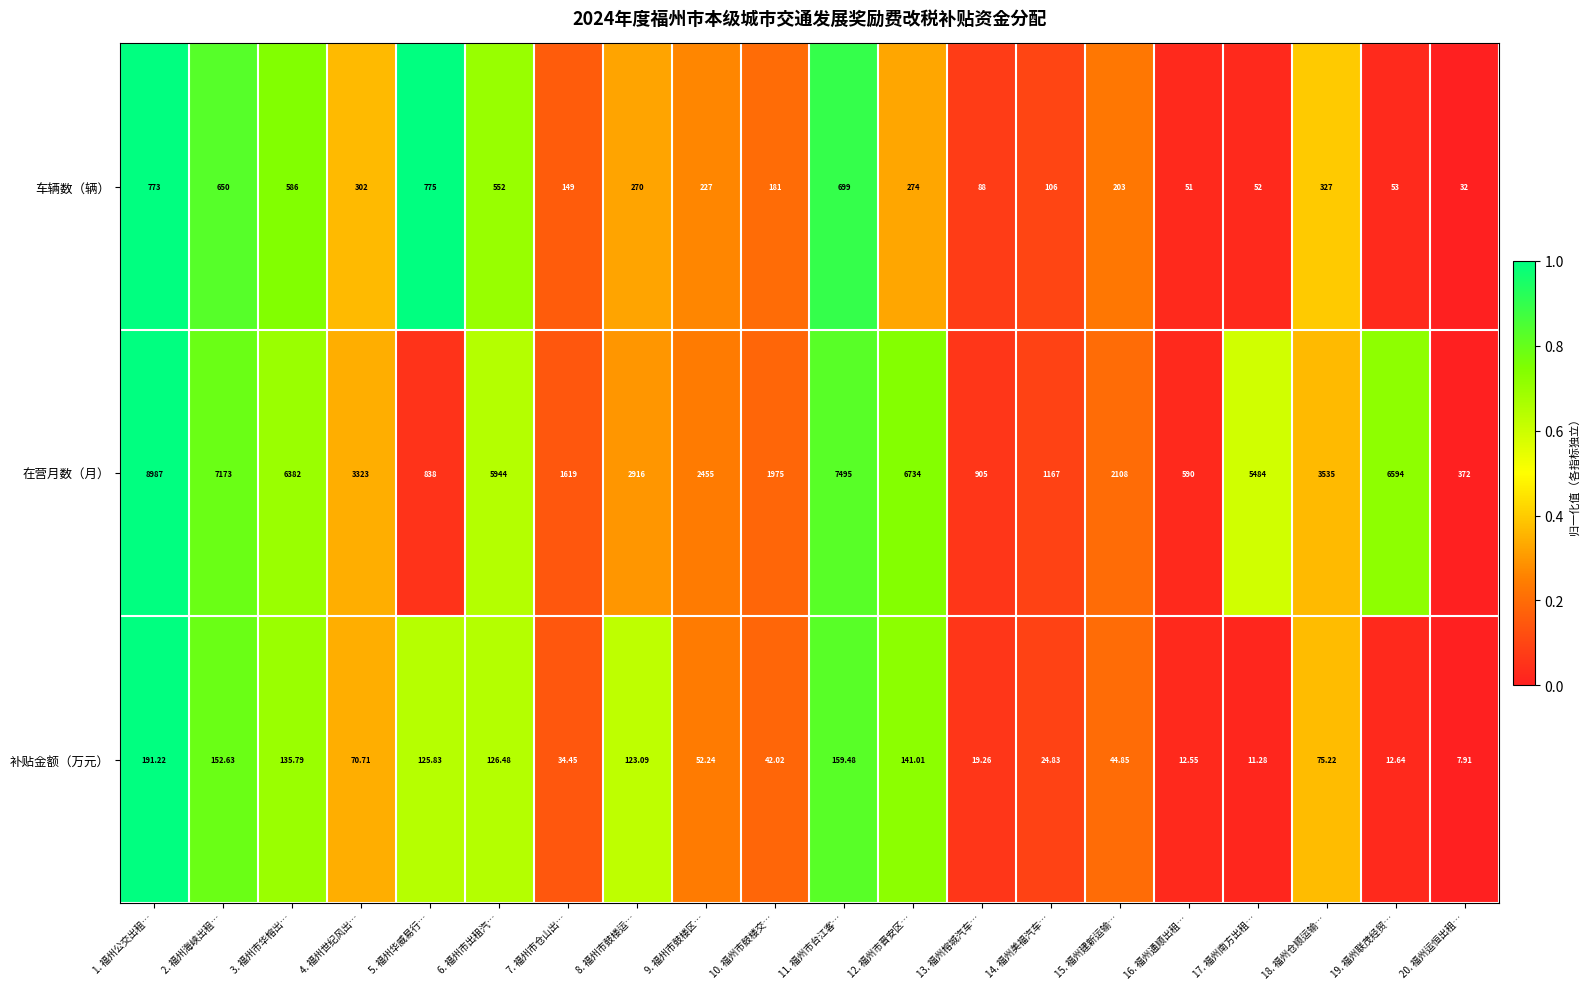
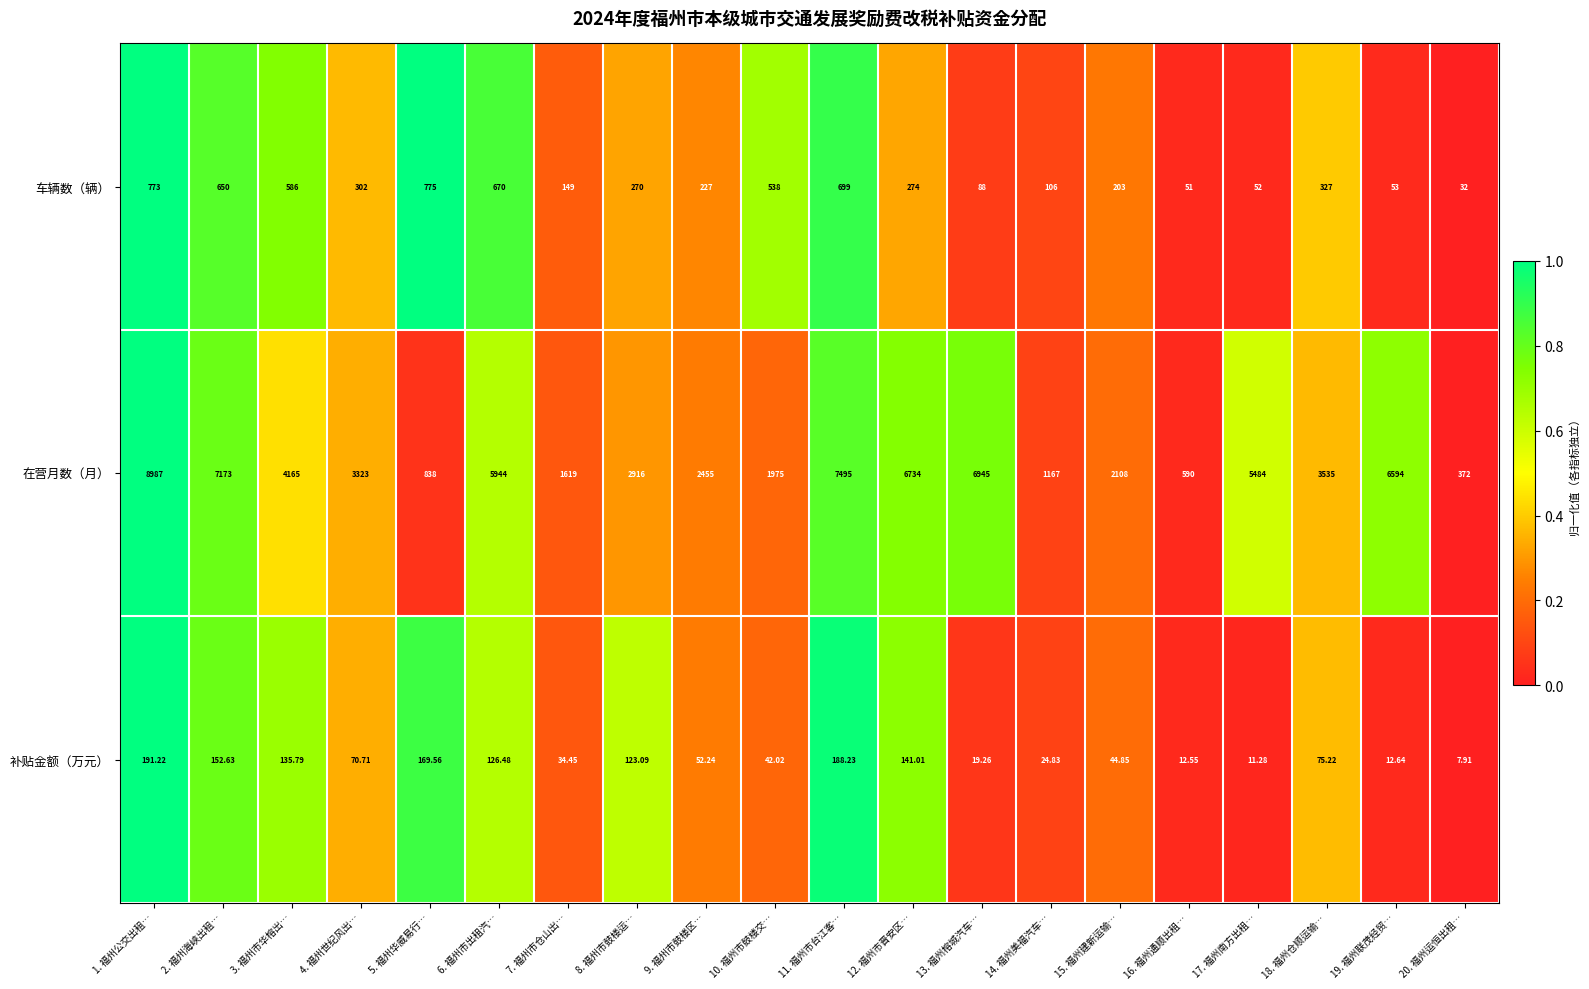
车辆数（辆）, 6. 福州市出租汽…: 552 -> 670
车辆数（辆）, 10. 福州市鼓楼交…: 181 -> 538
在营月数（月）, 3. 福州市华榕出…: 6382 -> 4165
在营月数（月）, 13. 福州榕城汽车…: 905 -> 6945
补贴金额（万元）, 5. 福州华威易行…: 125.83 -> 169.56
补贴金额（万元）, 11. 福州市台江客…: 159.48 -> 188.23
